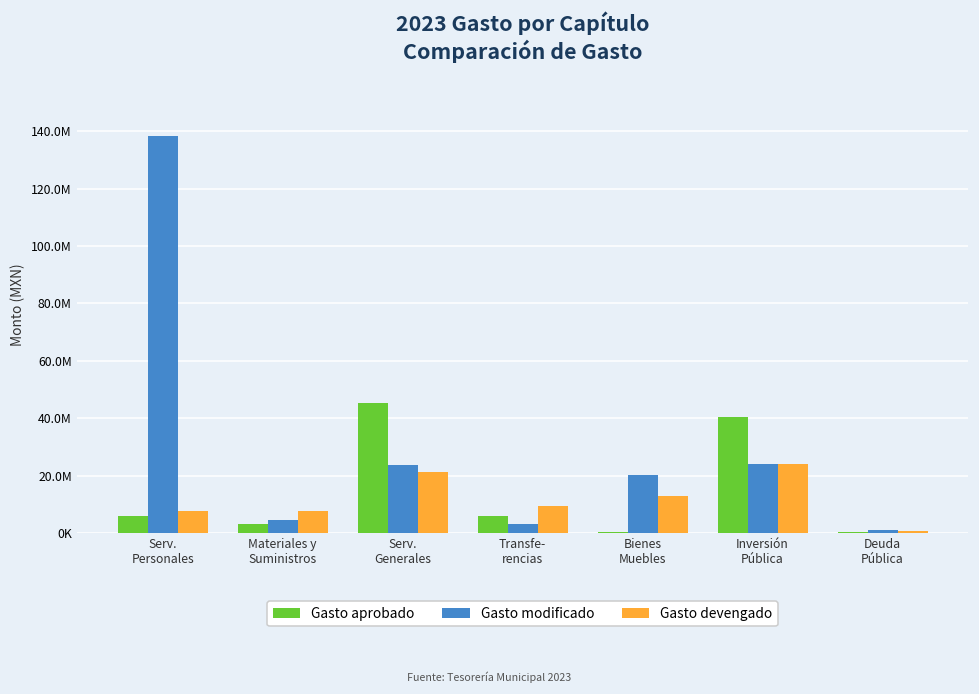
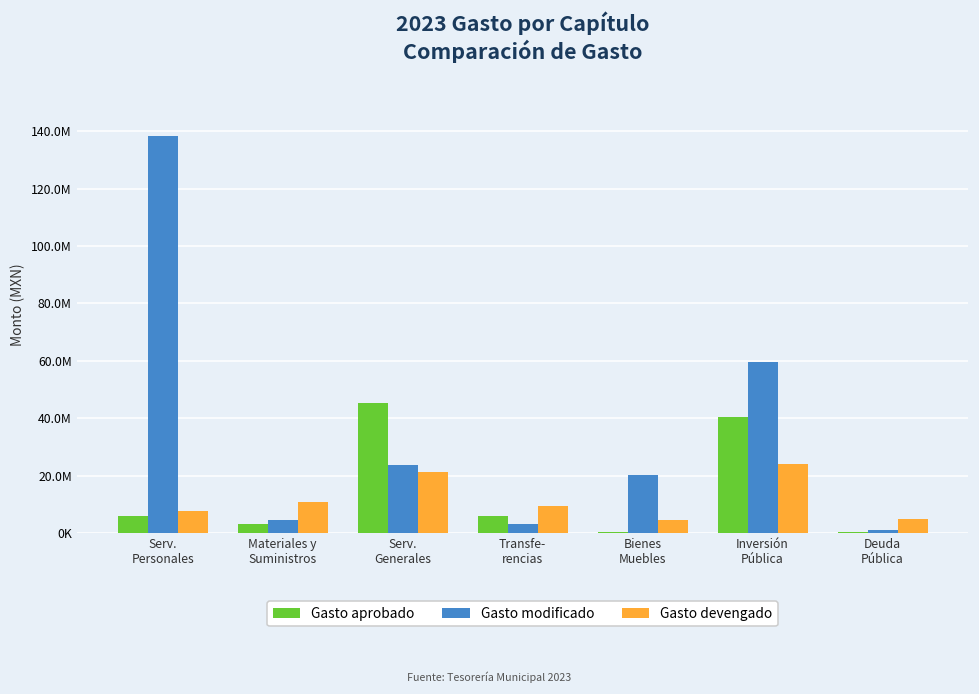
Gasto devengado, Materiales y Suministros: 8000000 -> 11000000
Gasto devengado, Bienes Muebles: 13000000 -> 4000000
Gasto modificado, Inversión Pública: 24000000 -> 60000000
Gasto devengado, Deuda Pública: 1000000 -> 5000000
